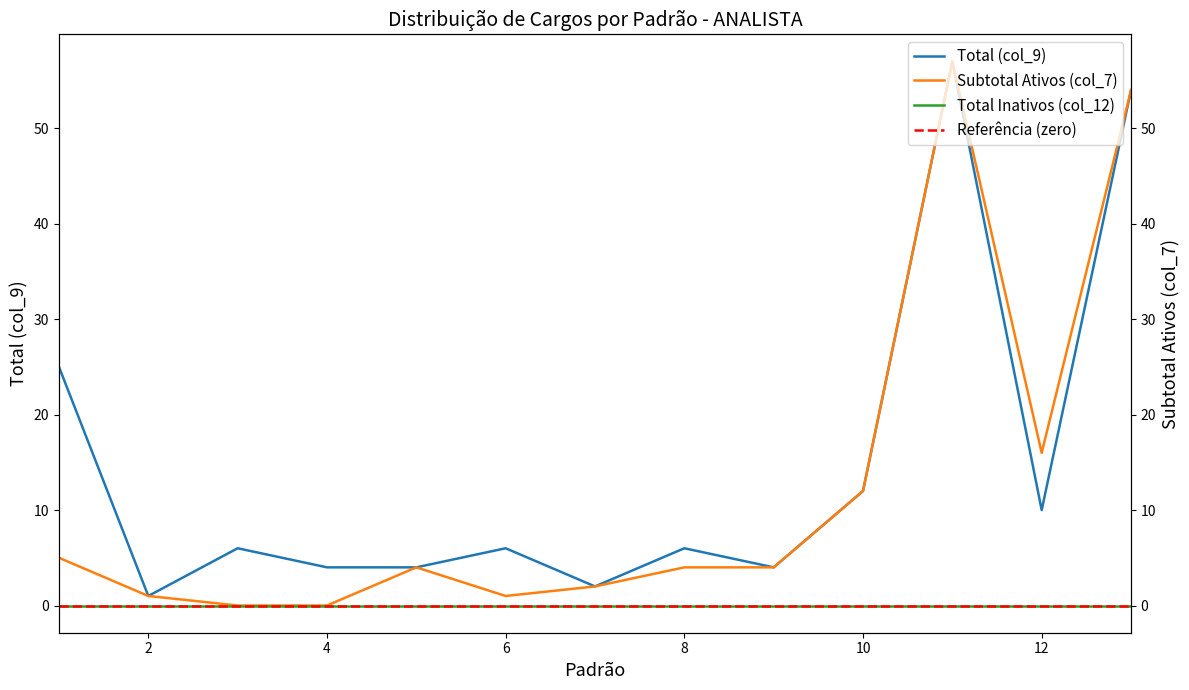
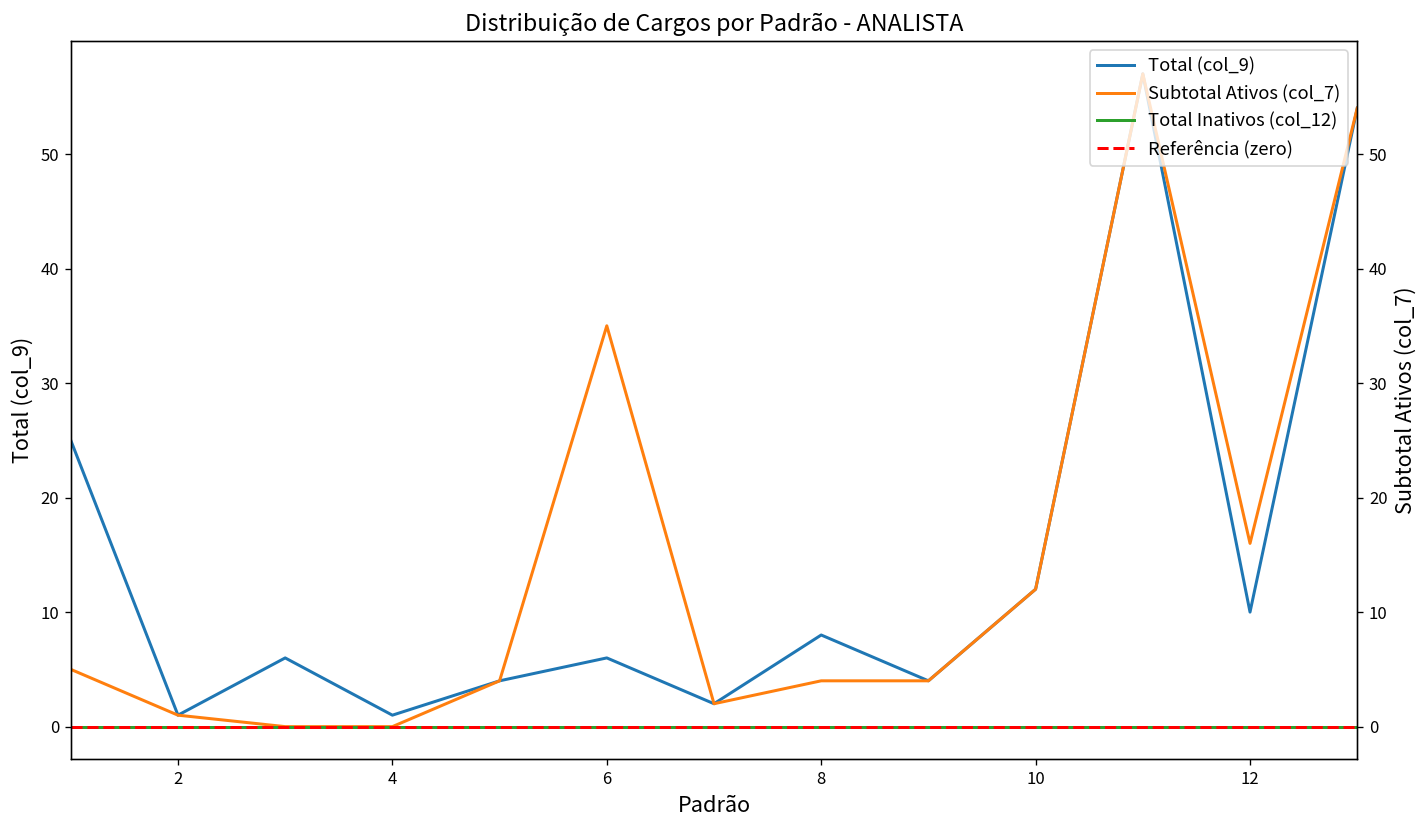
Total (col_9), 4: 4 -> 1
Subtotal Ativos (col_7), 6: 1 -> 35
Total (col_9), 8: 6 -> 8
